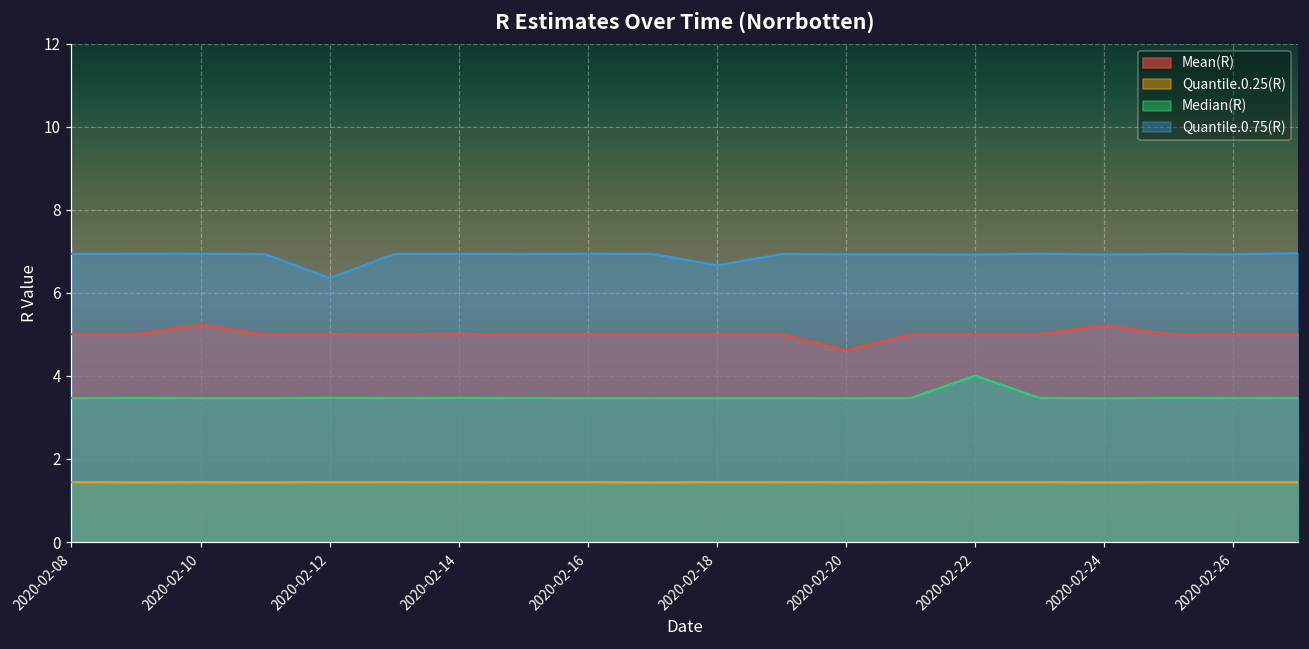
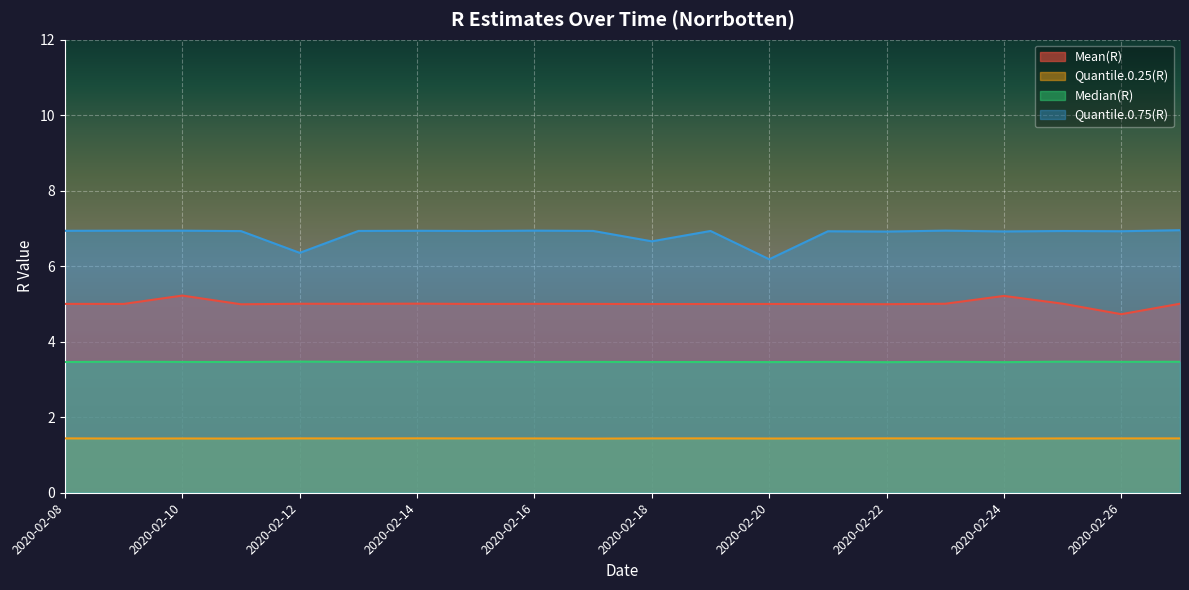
Mean(R), 2020-02-20: 4.6 -> 5.0
Quantile.0.75(R), 2020-02-20: 6.9 -> 6.2
Median(R), 2020-02-22: 4.0 -> 3.5
Mean(R), 2020-02-26: 5.0 -> 4.7
